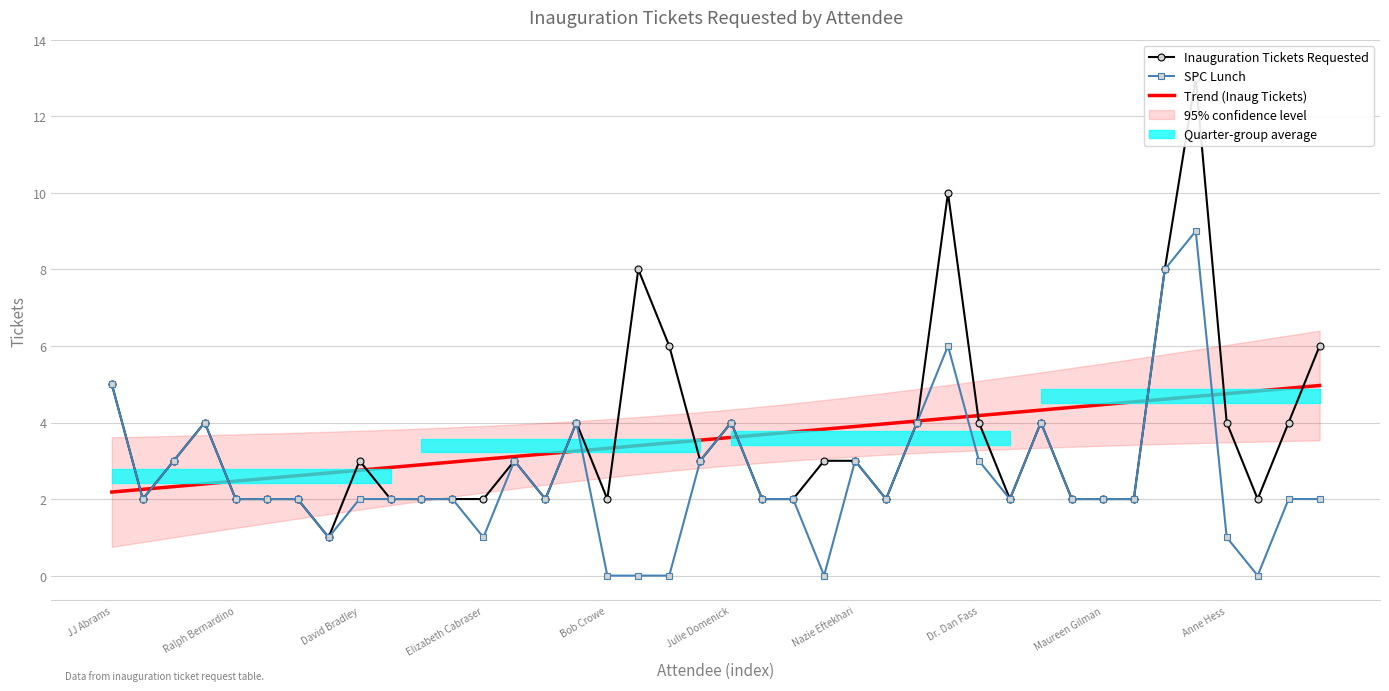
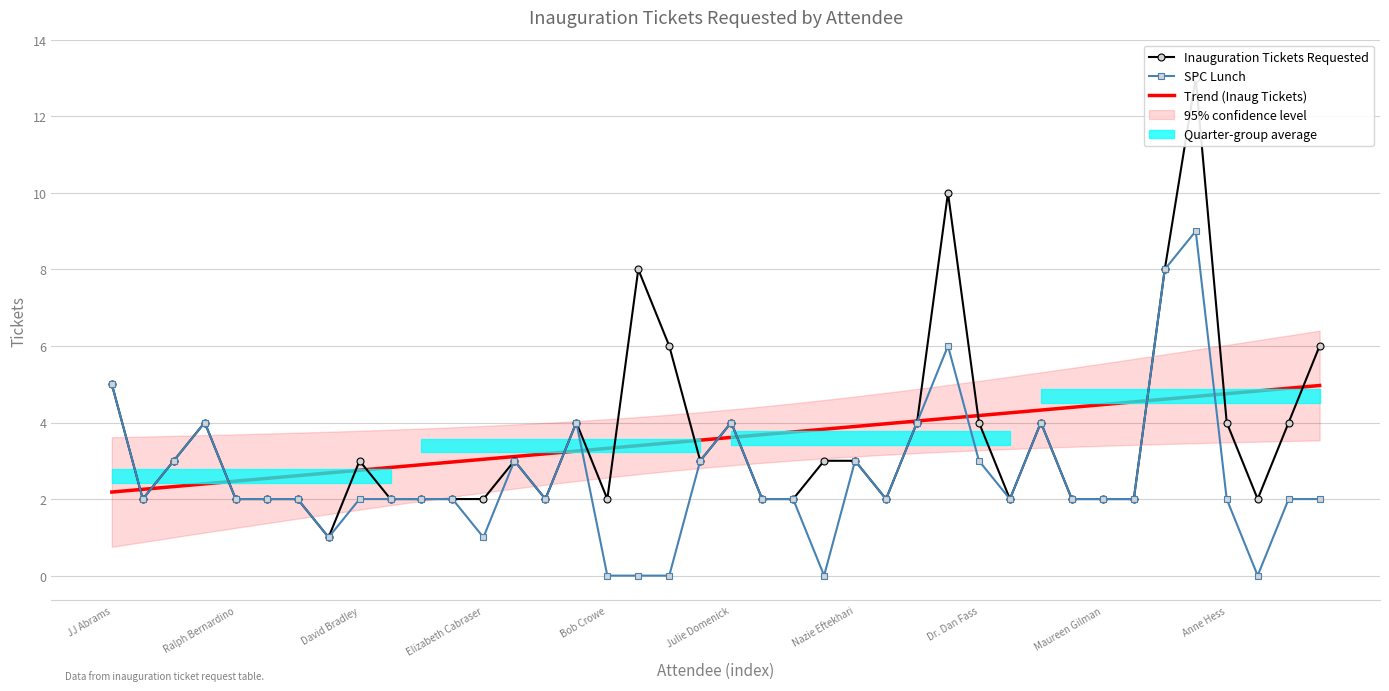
SPC Lunch, Anne Hess: 1 -> 2
